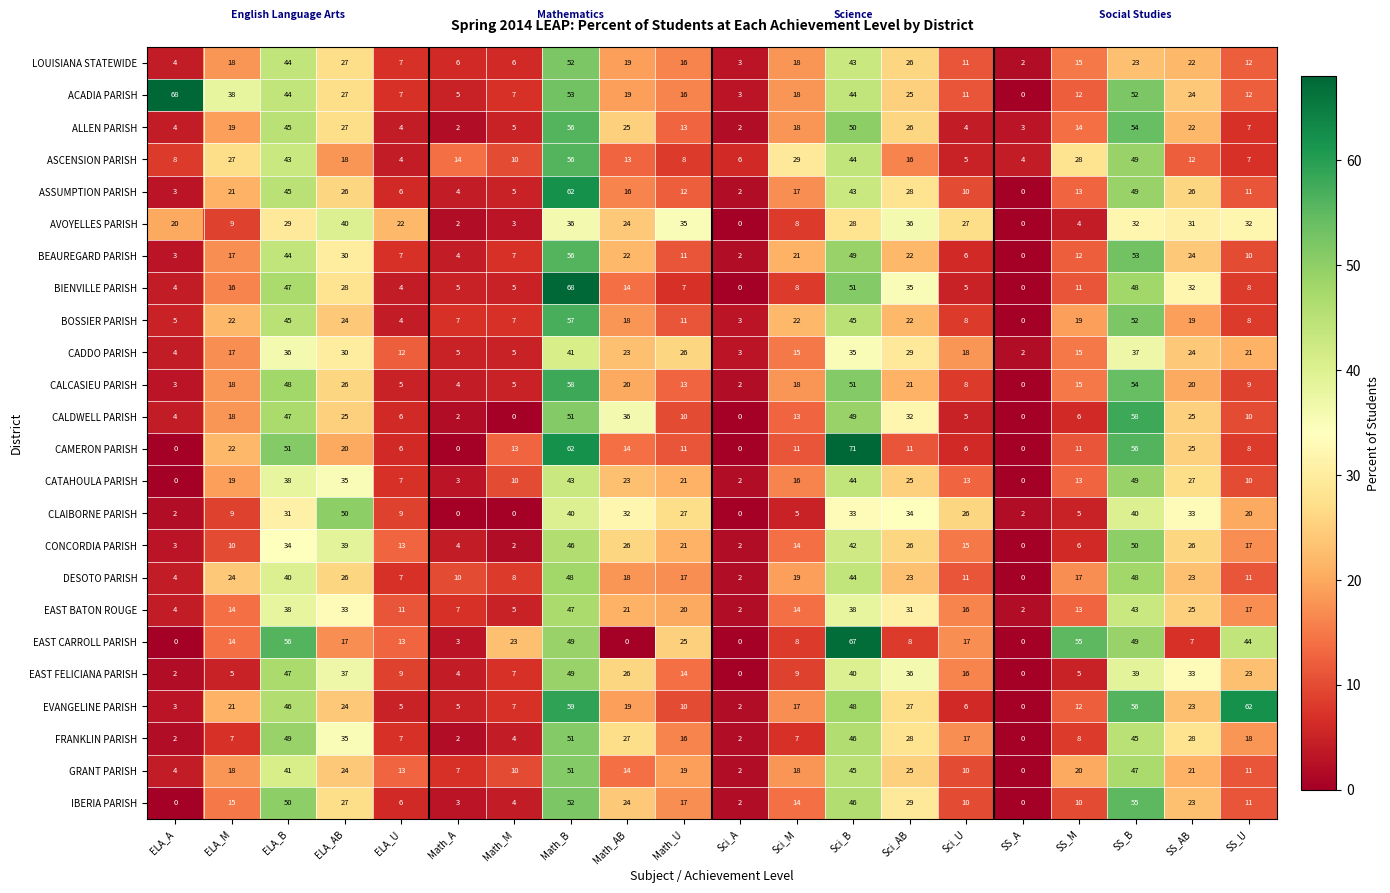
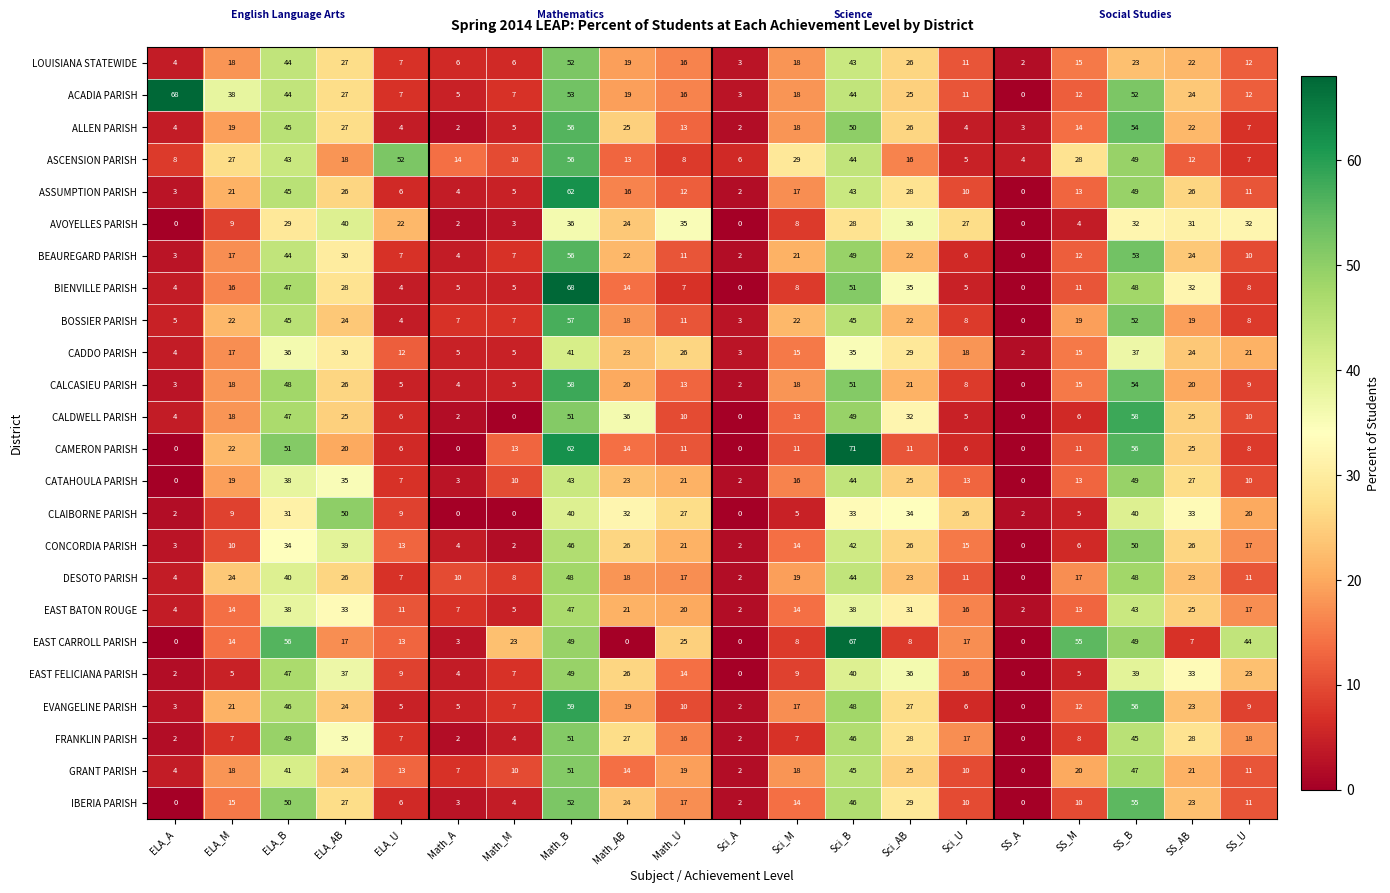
ASCENSION PARISH, ELA_U: 4 -> 52
AVOYELLES PARISH, ELA_A: 20 -> 0
EVANGELINE PARISH, SS_U: 62 -> 9
